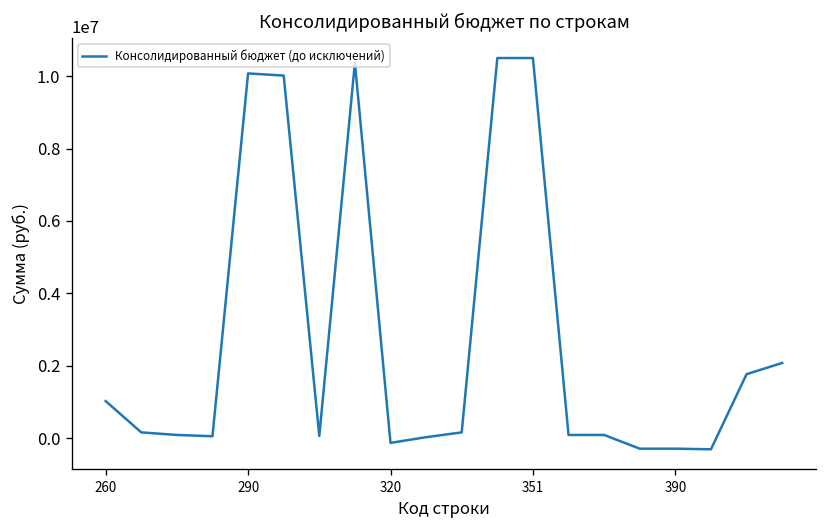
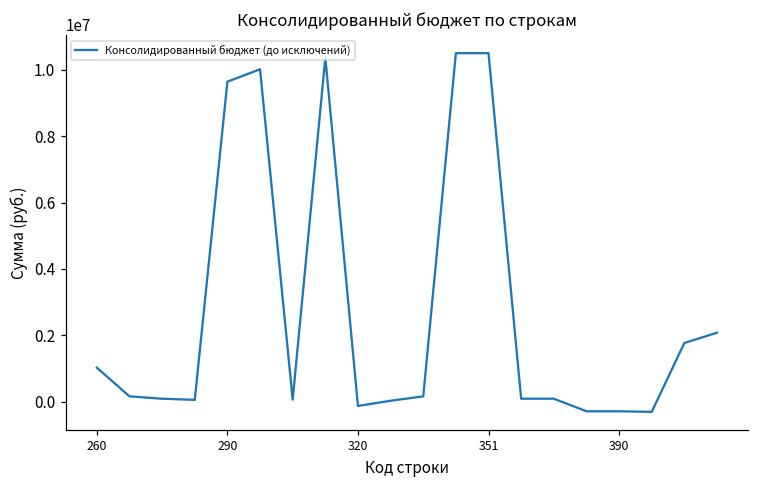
290: 10100000 -> 9600000
